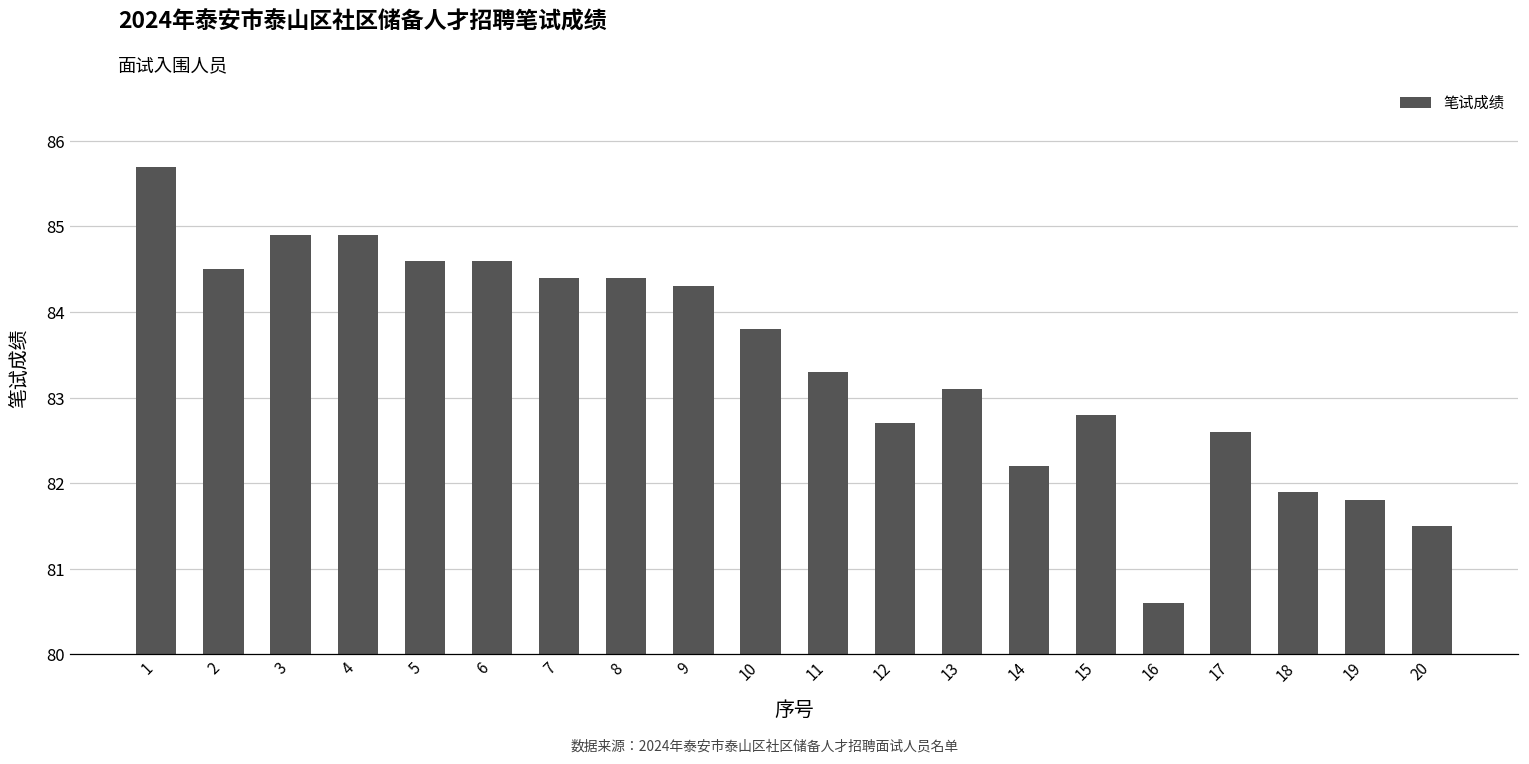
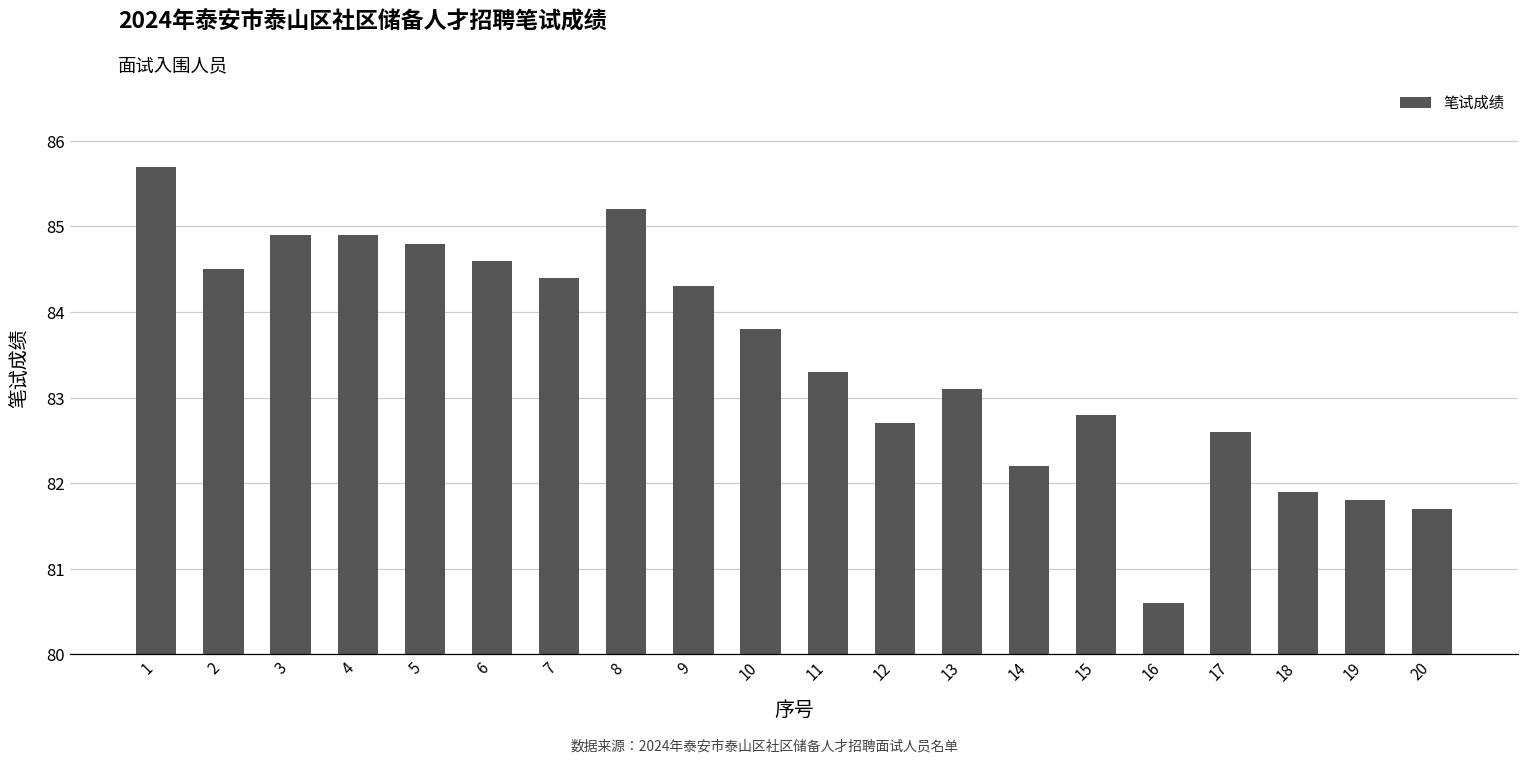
5: 84.6 -> 84.8
8: 84.4 -> 85.2
20: 81.5 -> 81.7
